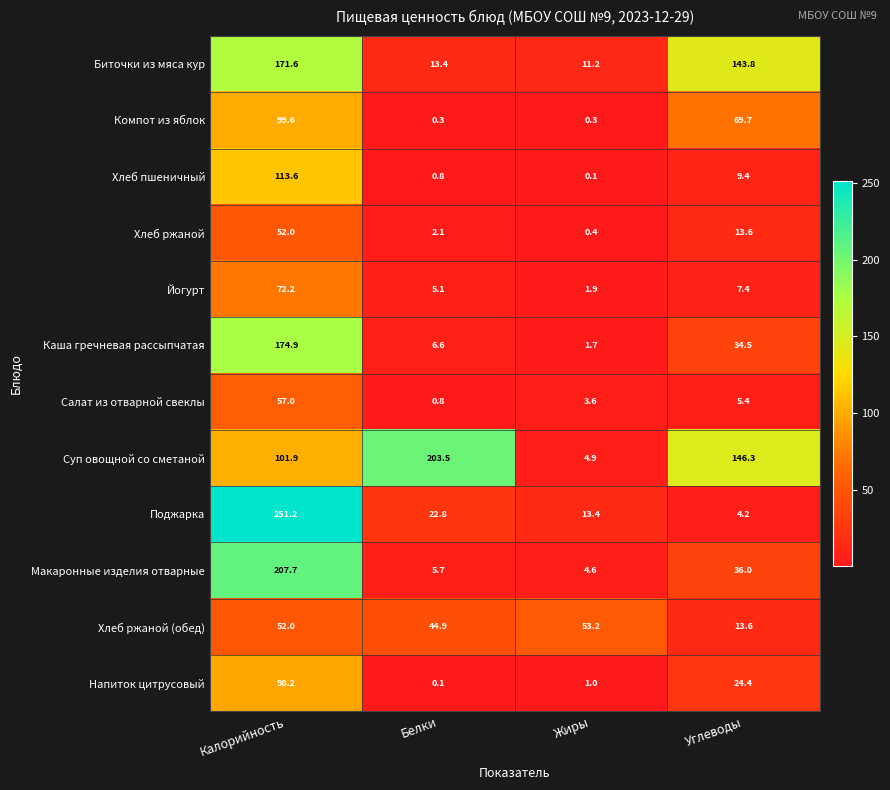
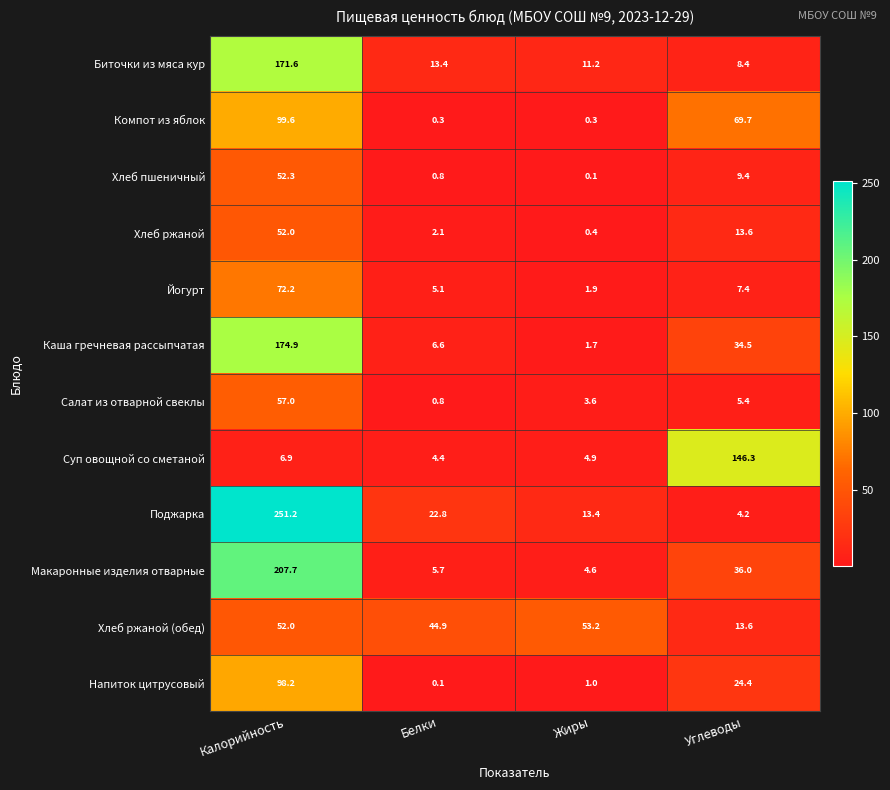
Биточки из мяса кур, Углеводы: 143.8 -> 8.4
Хлеб пшеничный, Калорийность: 113.6 -> 52.3
Суп овощной со сметаной, Калорийность: 101.9 -> 6.9
Суп овощной со сметаной, Белки: 203.5 -> 4.4
